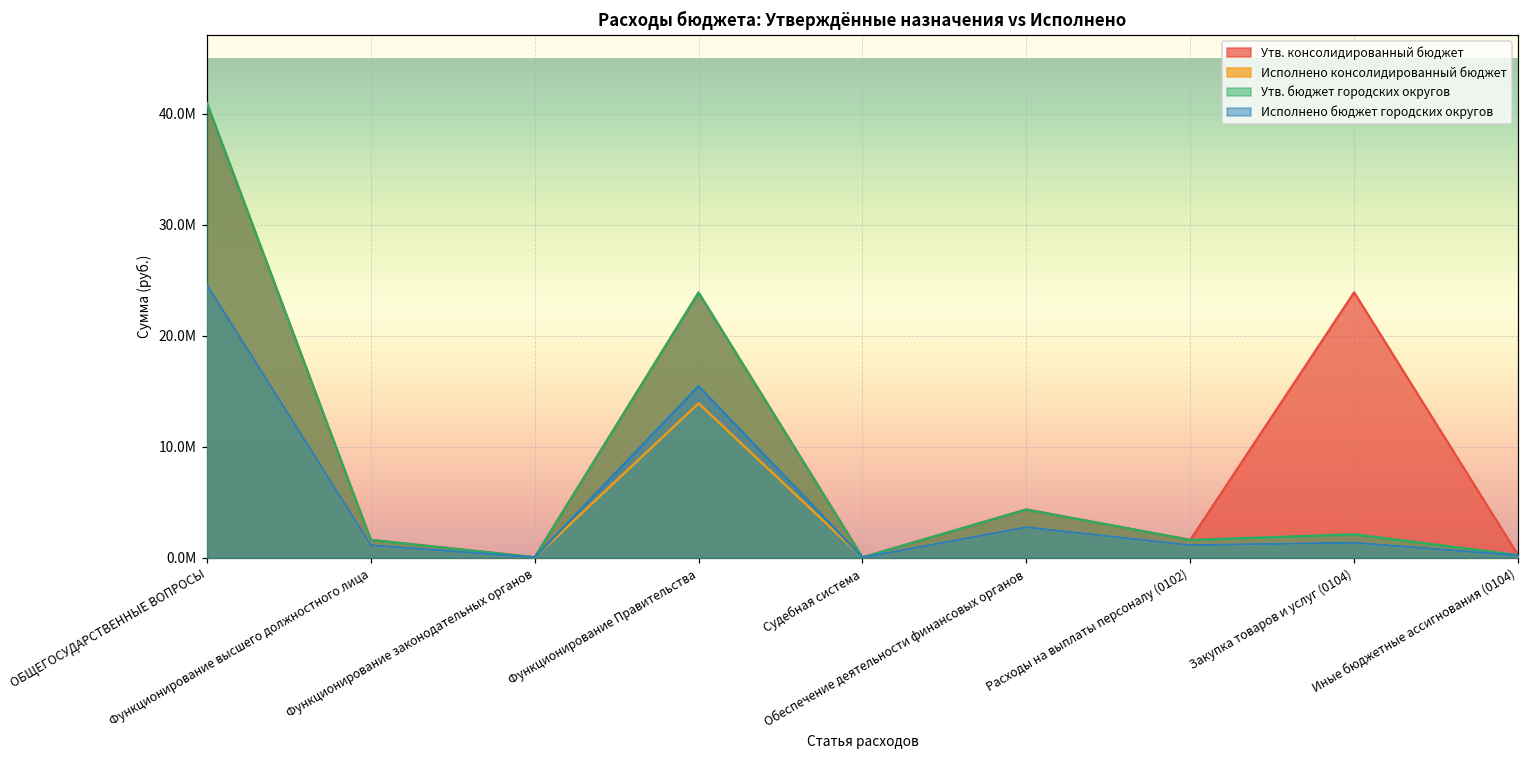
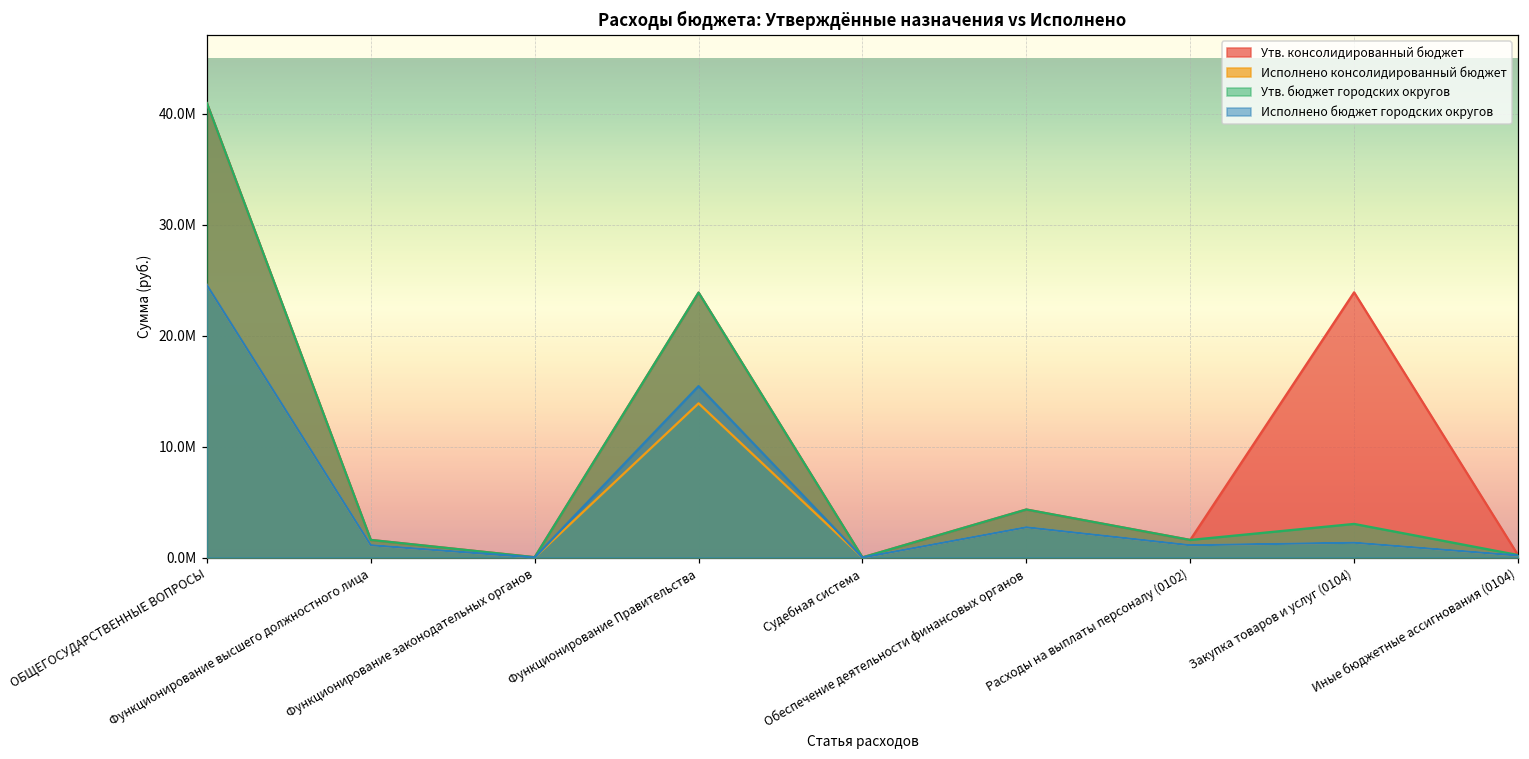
Утв. бюджет городских округов, Закупка товаров и услуг (0104): 2100000 -> 3000000
